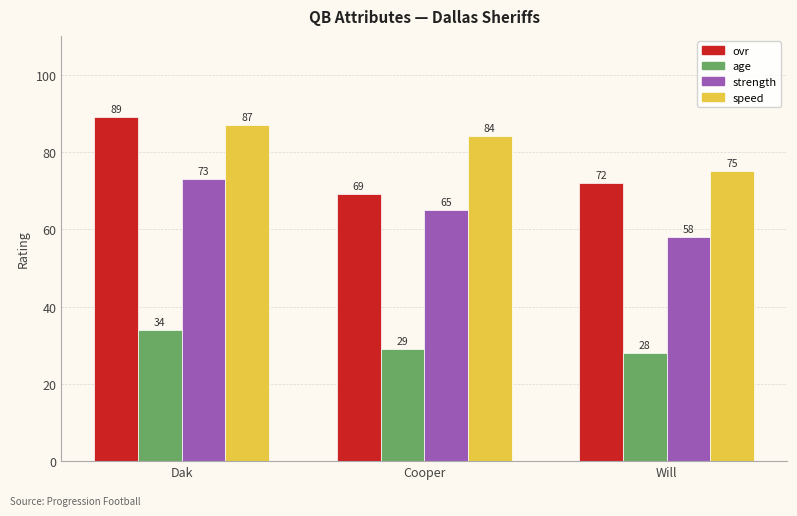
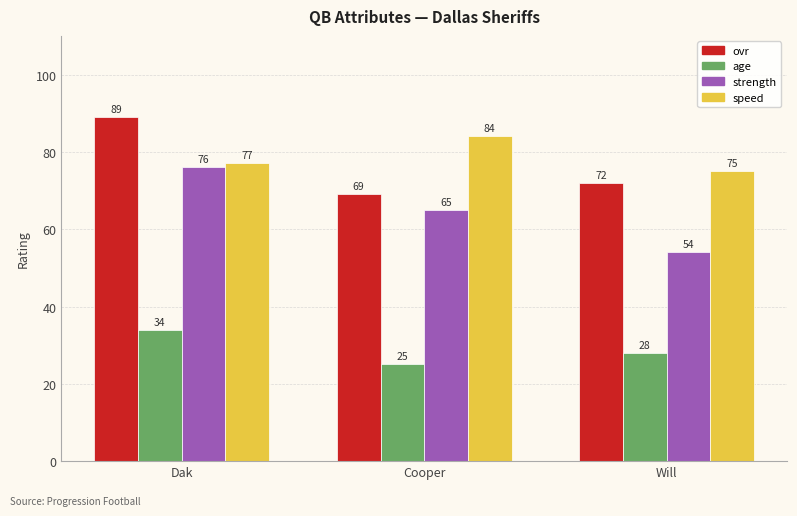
strength, Dak: 73 -> 76
speed, Dak: 87 -> 77
age, Cooper: 29 -> 25
strength, Will: 58 -> 54
